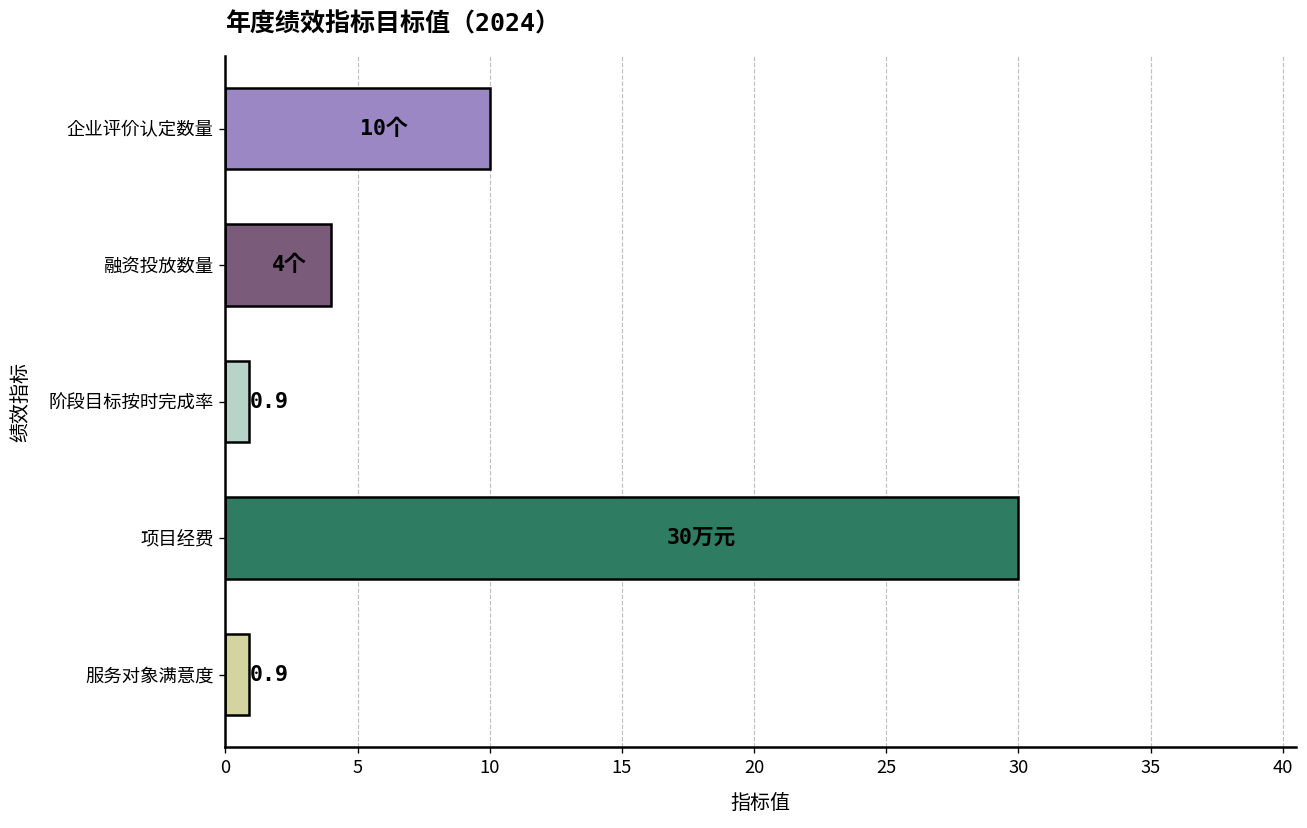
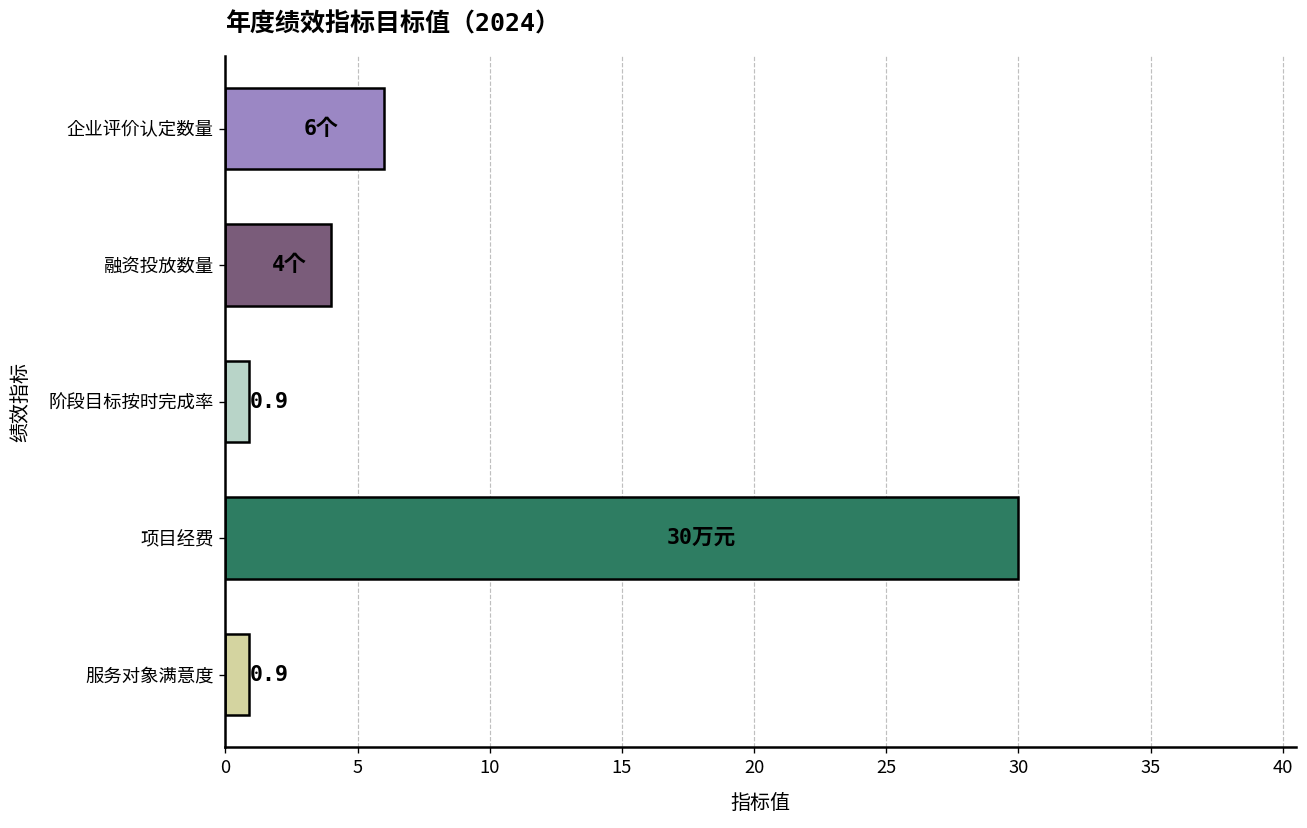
企业评价认定数量: 10个 -> 6个
